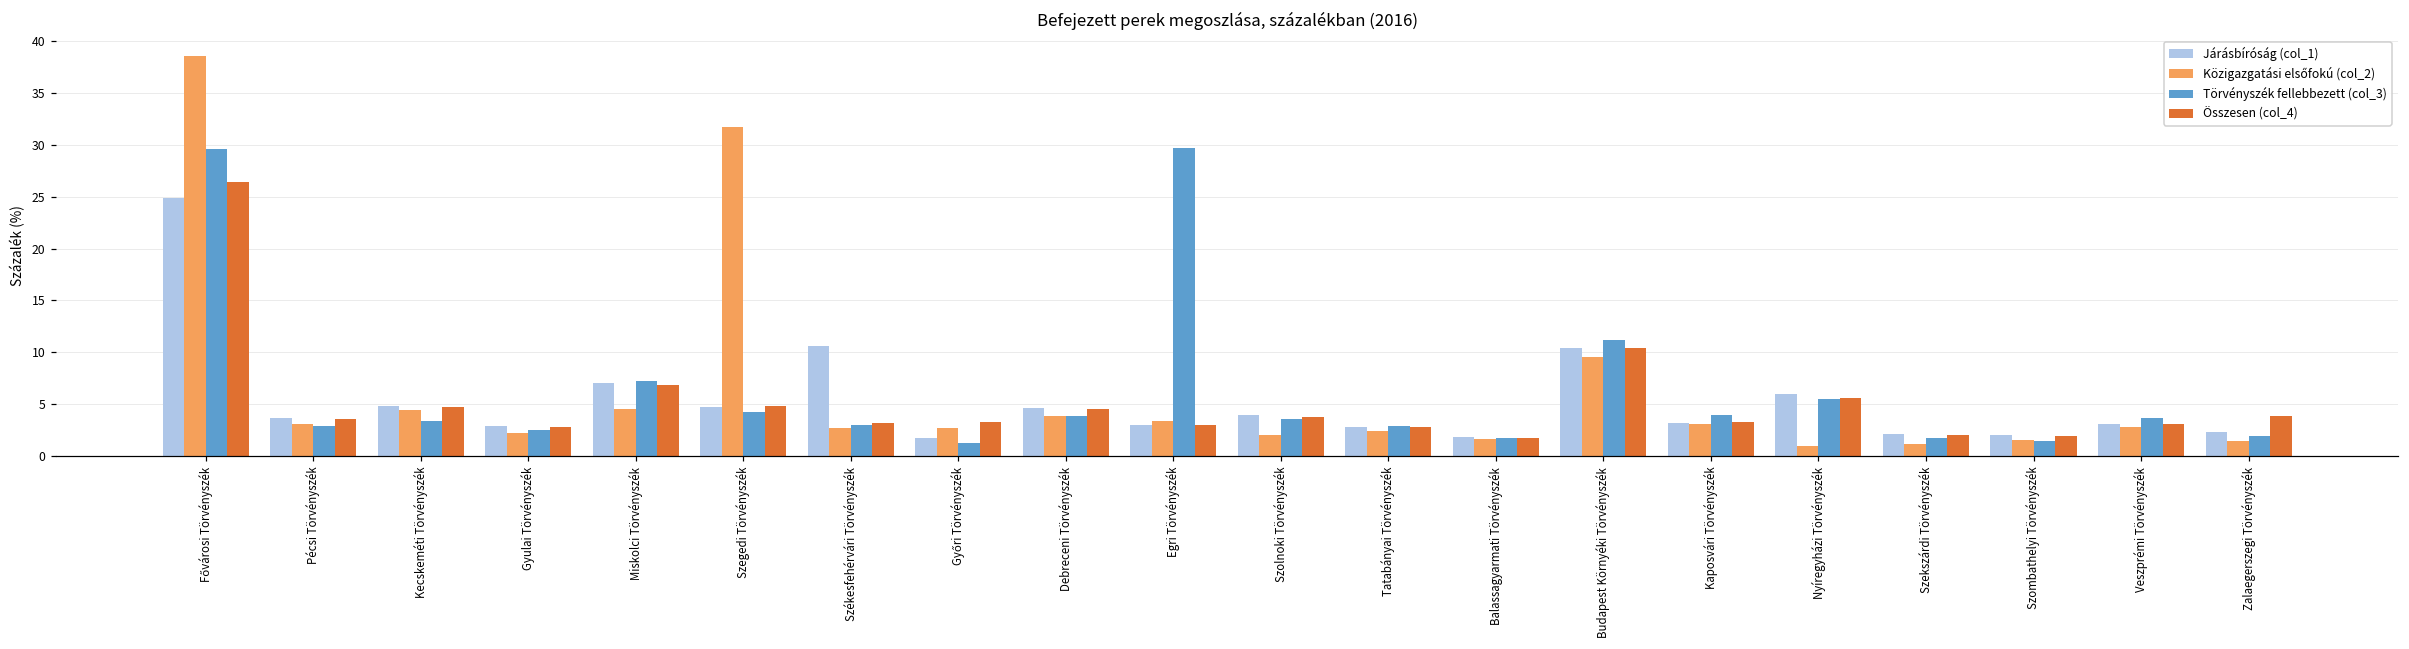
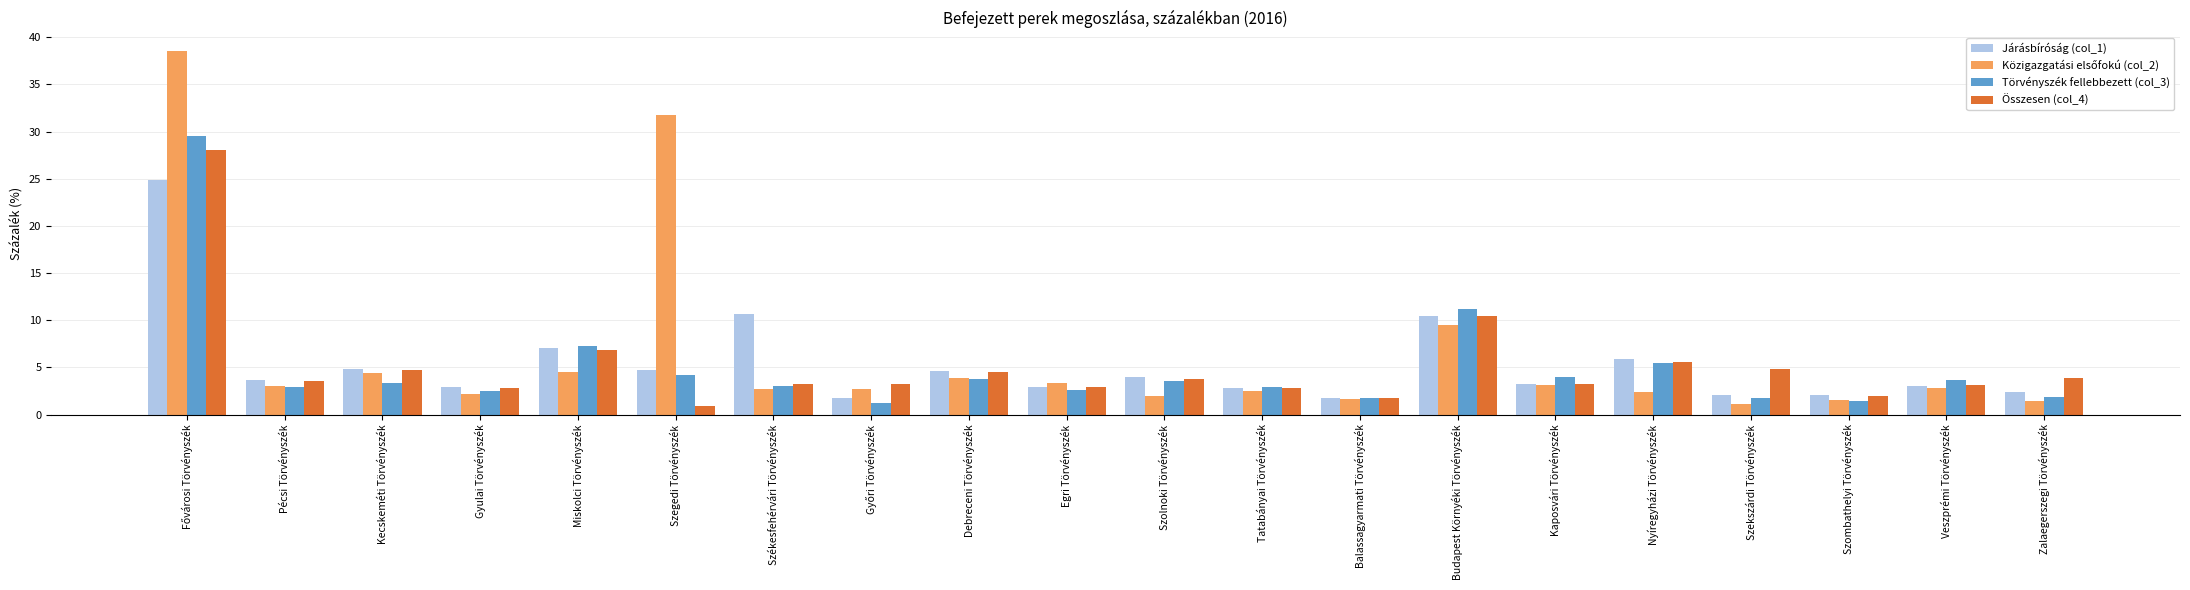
Összesen (col_4), Fővárosi Törvényszék: 26 -> 28
Összesen (col_4), Szegedi Törvényszék: 5 -> 1
Törvényszék fellebbezett (col_3), Egri Törvényszék: 30 -> 3
Közigazgatási elsőfokú (col_2), Nyíregyházi Törvényszék: 1 -> 2
Összesen (col_4), Szekszárdi Törvényszék: 2 -> 5
